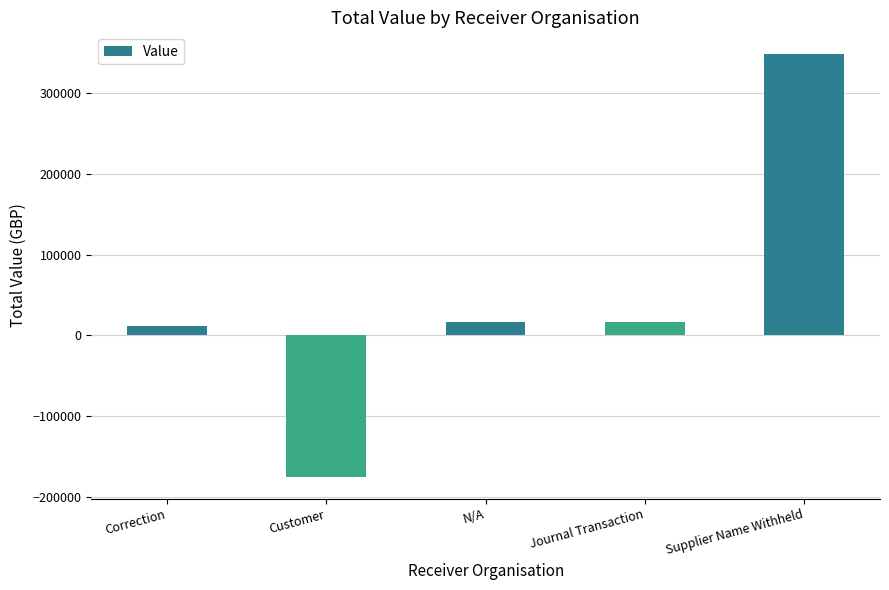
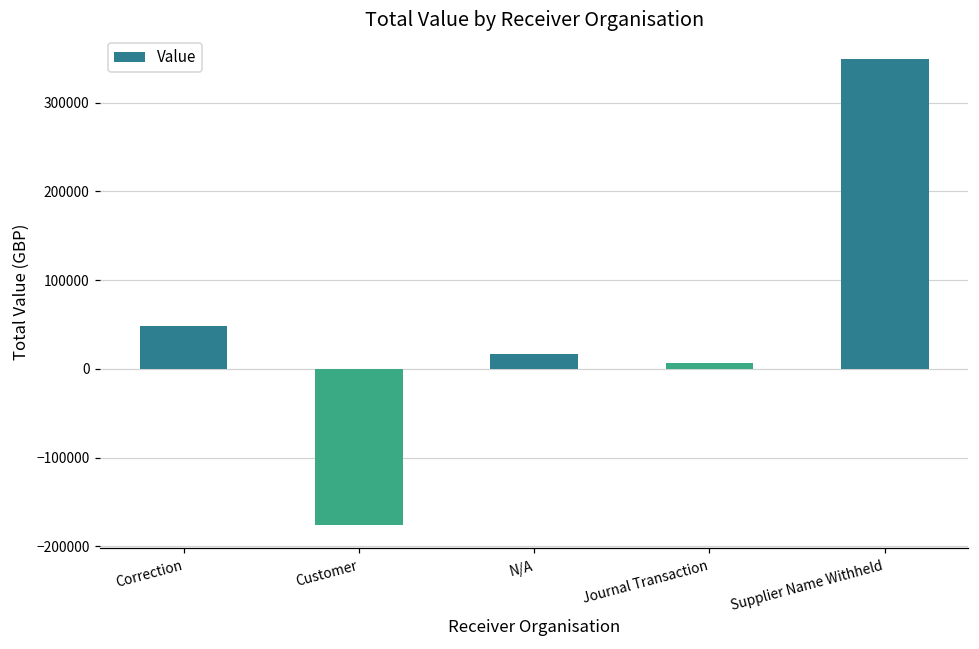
Correction: 10000 -> 50000
Journal Transaction: 20000 -> 10000
